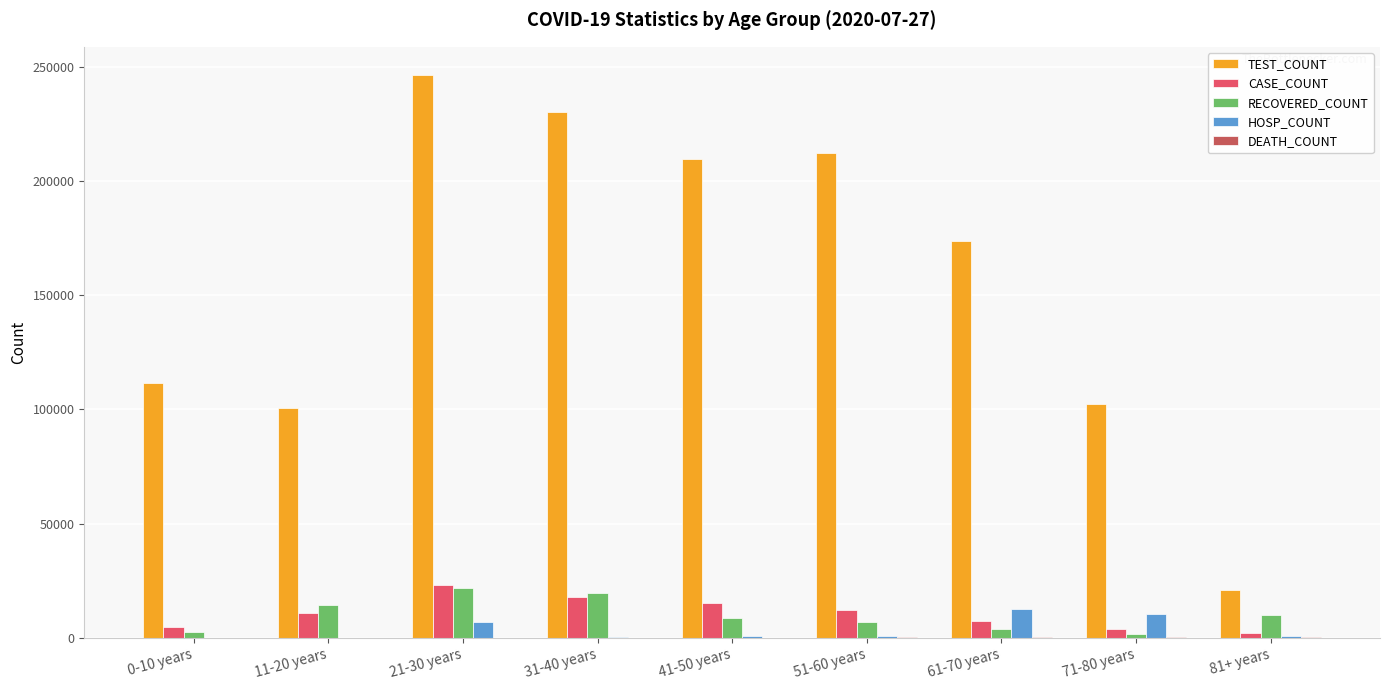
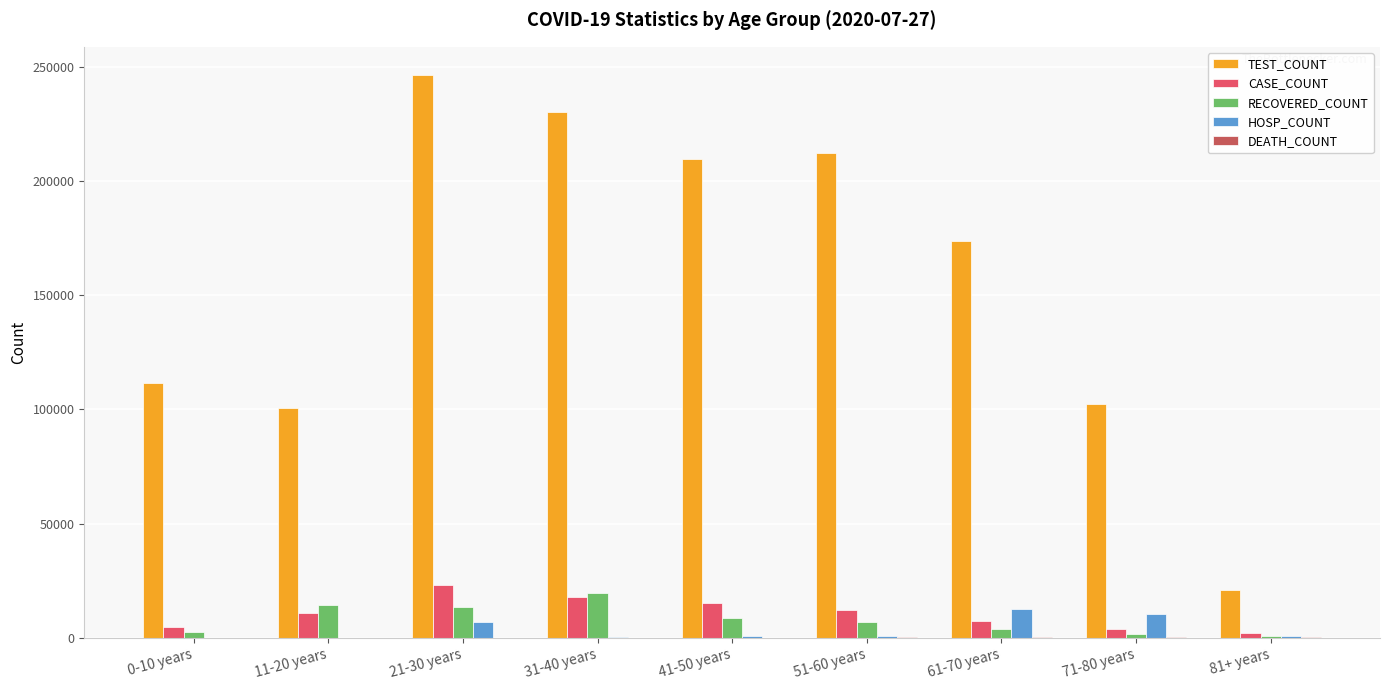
RECOVERED_COUNT, 21-30 years: 22000 -> 13000
RECOVERED_COUNT, 81+ years: 10000 -> 1000
